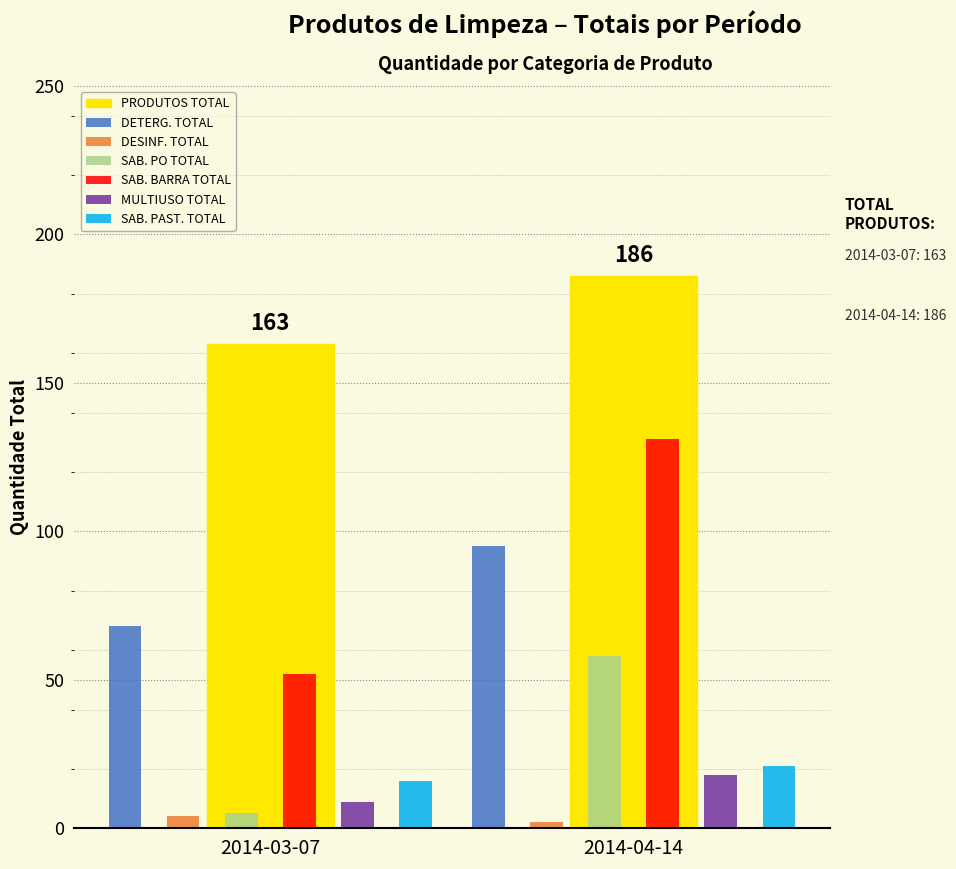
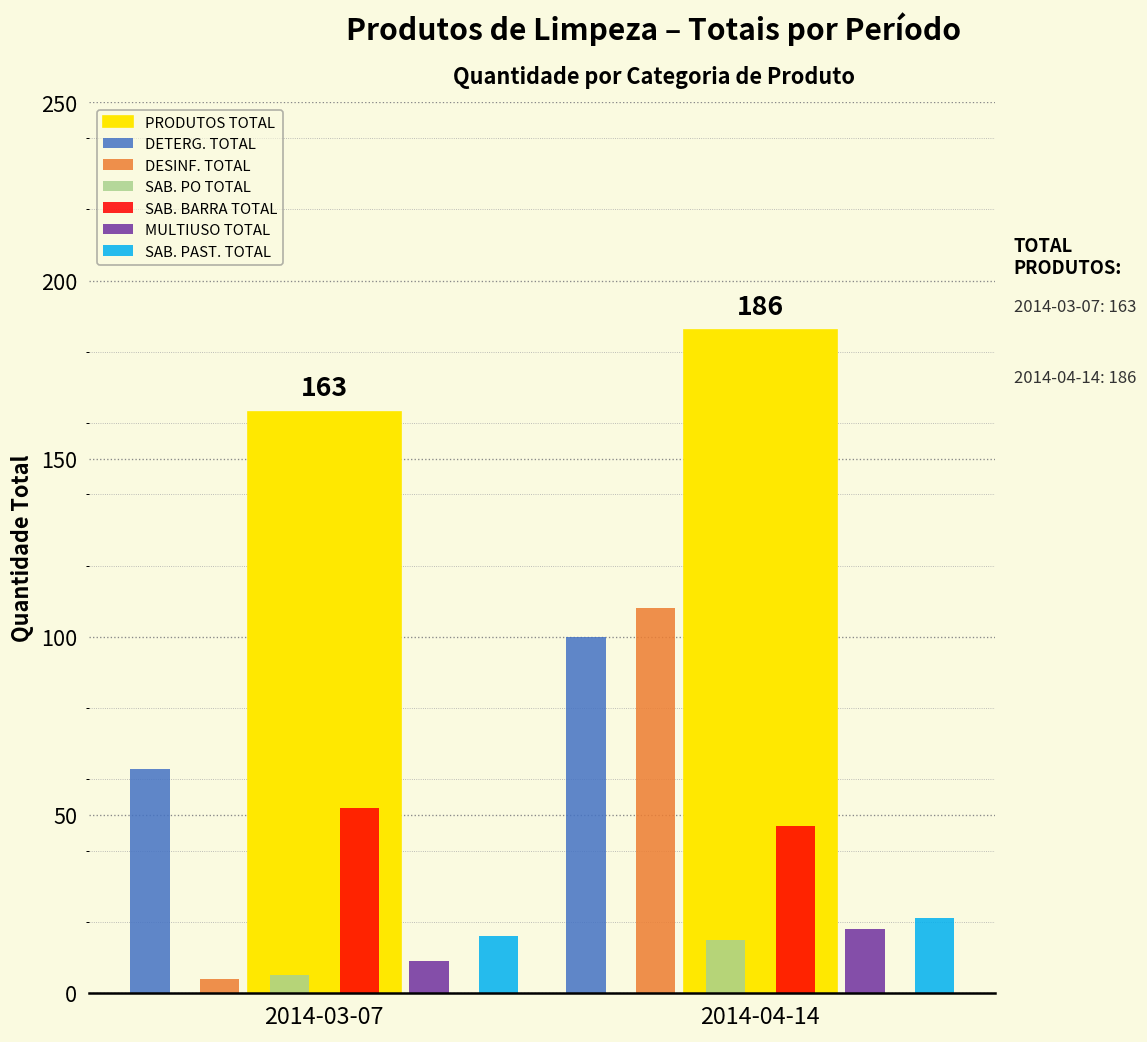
DETERG. TOTAL, 2014-03-07: 68 -> 63
DETERG. TOTAL, 2014-04-14: 95 -> 100
DESINF. TOTAL, 2014-04-14: 2 -> 108
SAB. PO TOTAL, 2014-04-14: 58 -> 15
SAB. BARRA TOTAL, 2014-04-14: 131 -> 47
